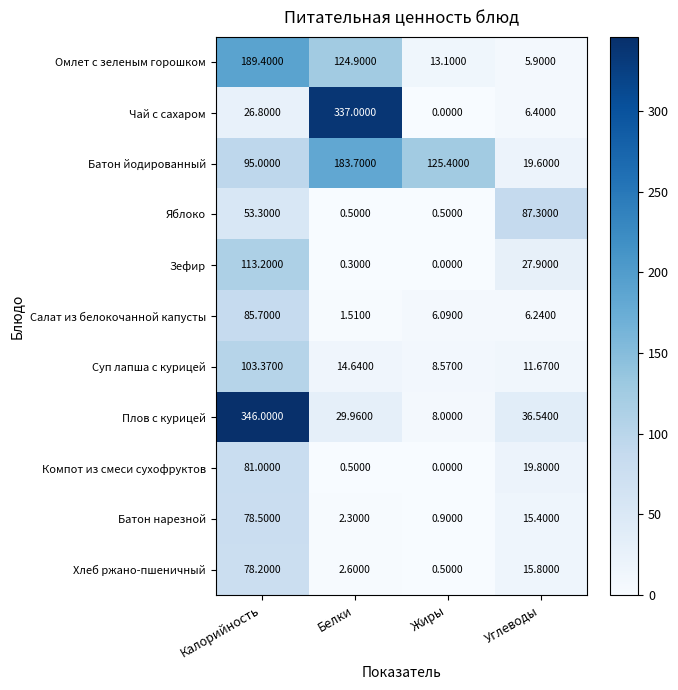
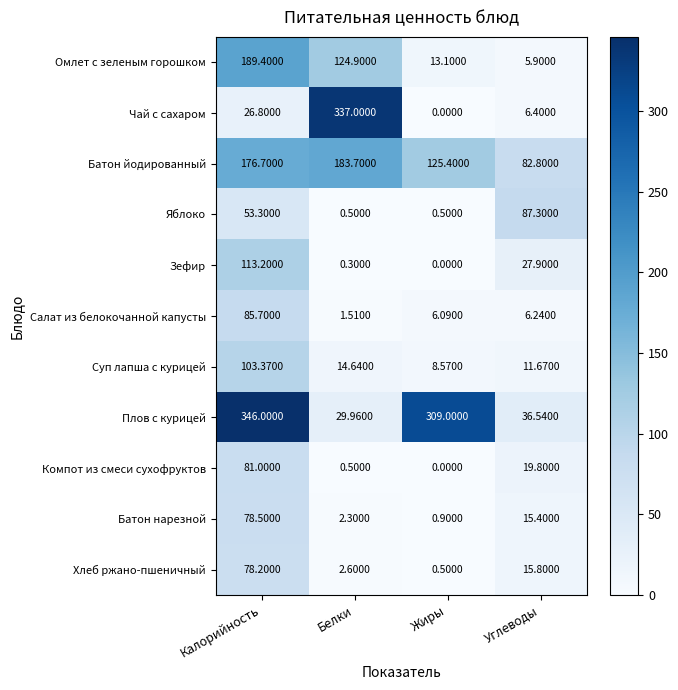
Батон йодированный, Калорийность: 95.0000 -> 176.7000
Батон йодированный, Углеводы: 19.6000 -> 82.8000
Плов с курицей, Жиры: 8.0000 -> 309.0000
